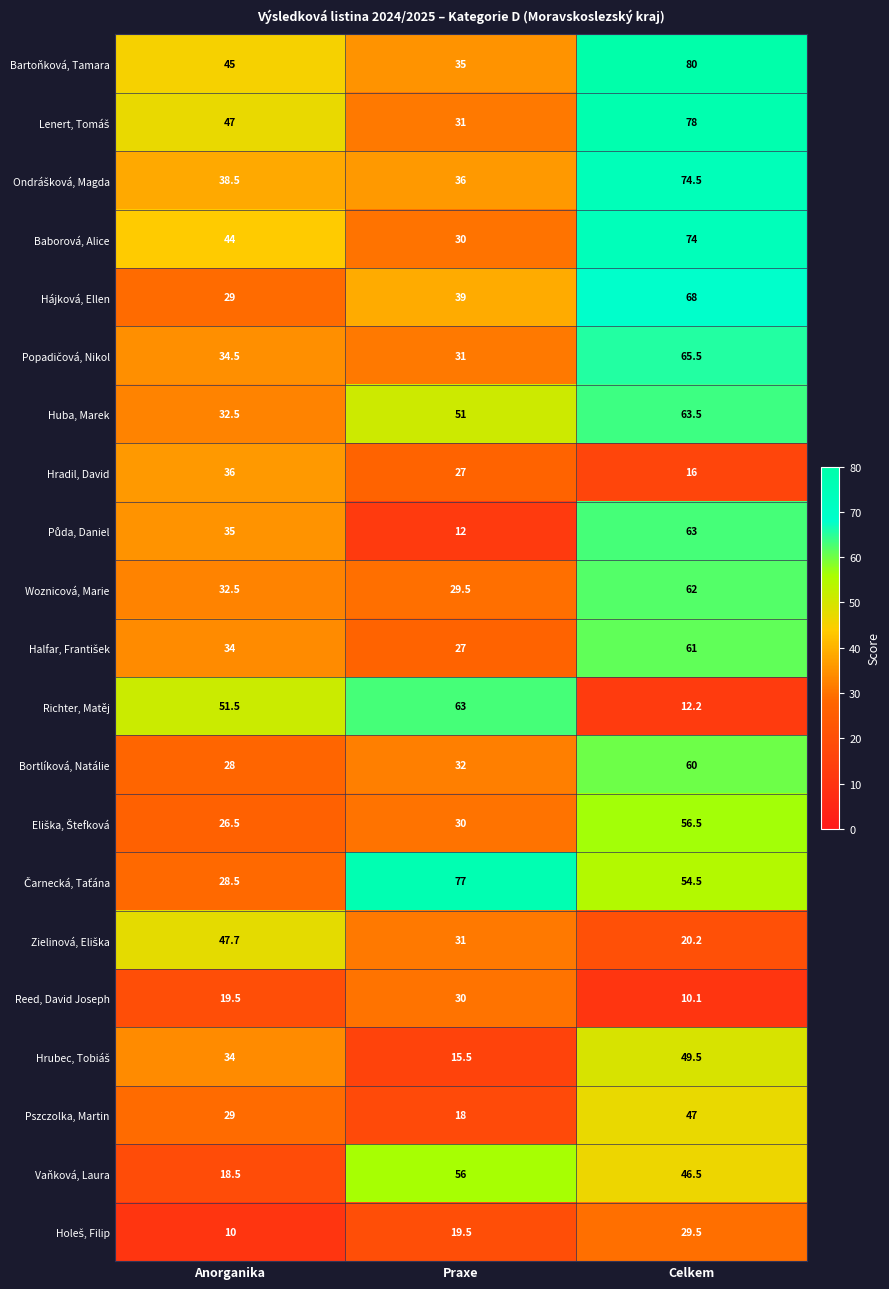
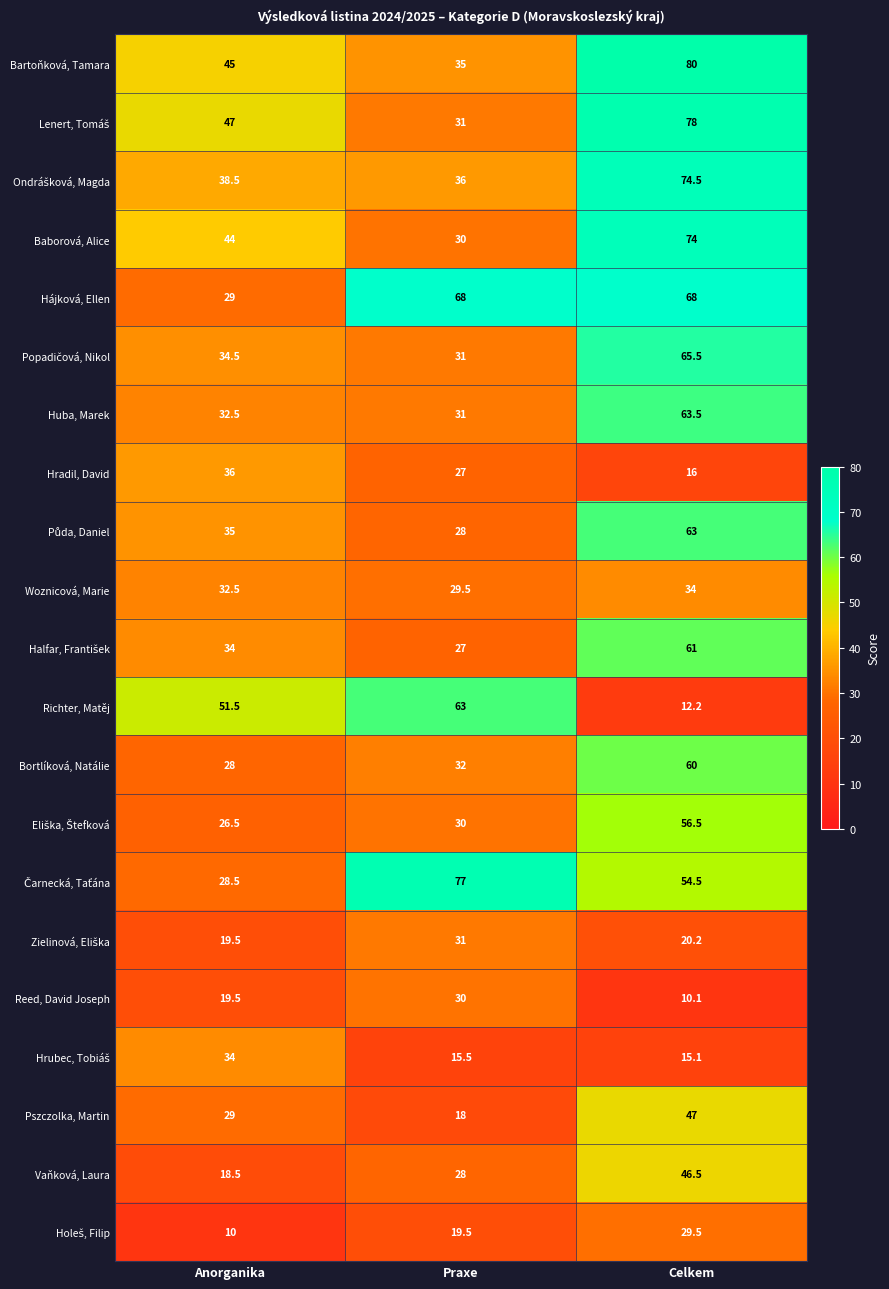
Hájková, Ellen, Praxe: 39 -> 68
Huba, Marek, Praxe: 51 -> 31
Půda, Daniel, Praxe: 12 -> 28
Woznicová, Marie, Celkem: 62 -> 34
Zielinová, Eliška, Anorganika: 47.7 -> 19.5
Hrubec, Tobiáš, Celkem: 49.5 -> 15.1
Vaňková, Laura, Praxe: 56 -> 28
